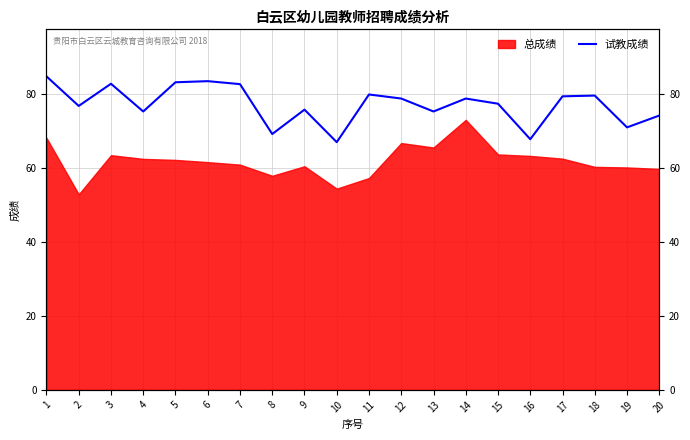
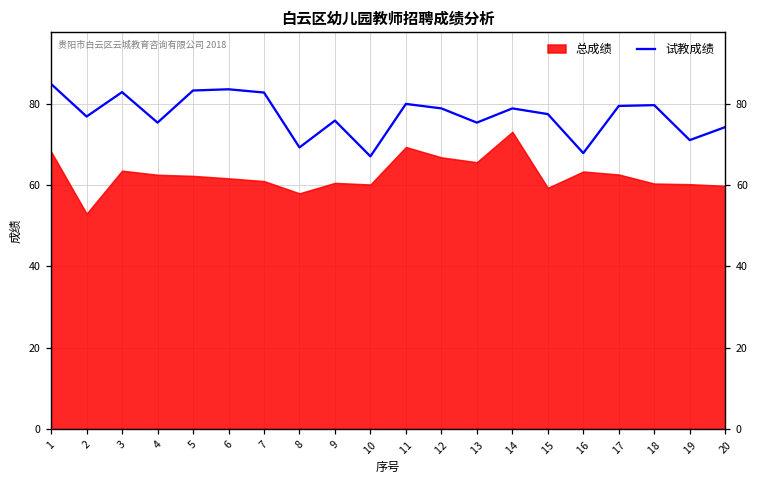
总成绩, 10: 54 -> 60
总成绩, 11: 57 -> 69
总成绩, 15: 64 -> 59
